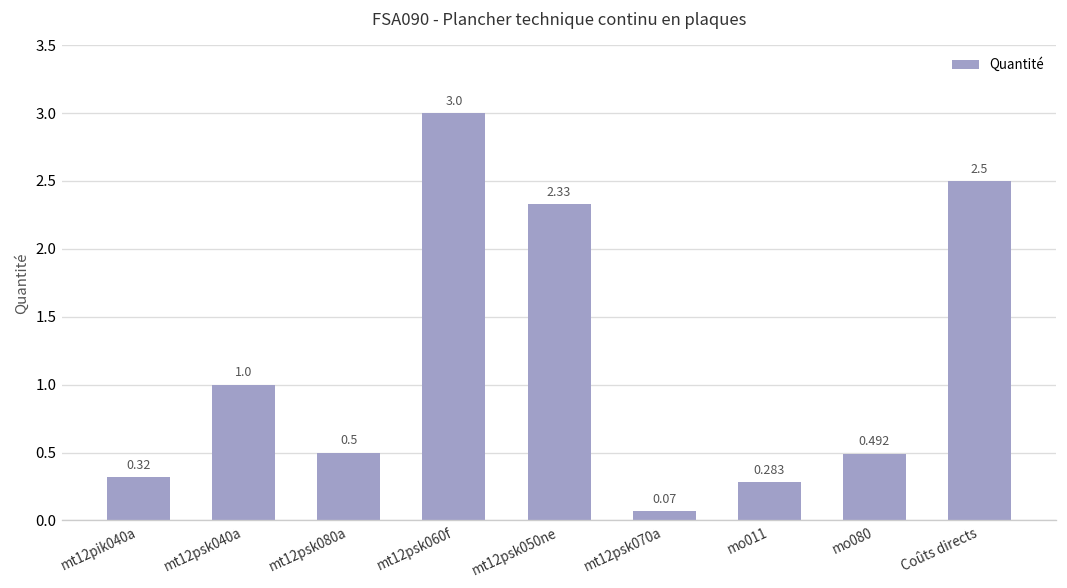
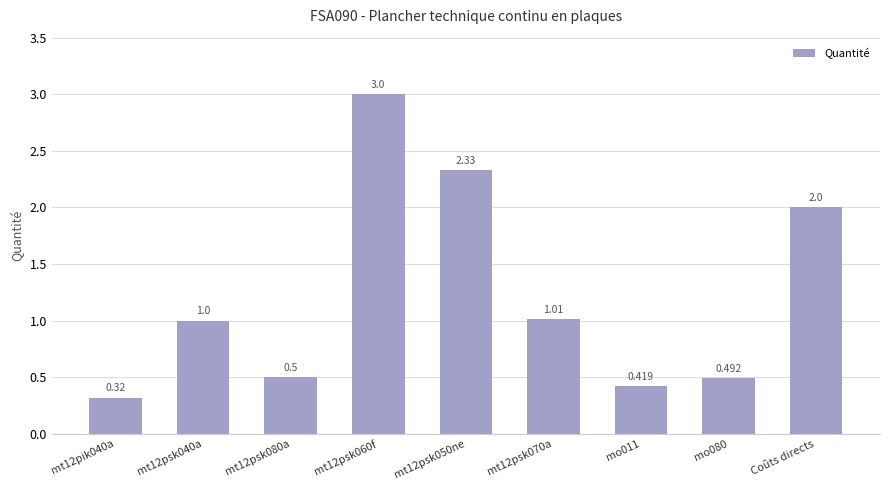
mt12psk070a: 0.07 -> 1.01
mo011: 0.283 -> 0.419
Coûts directs: 2.5 -> 2.0
